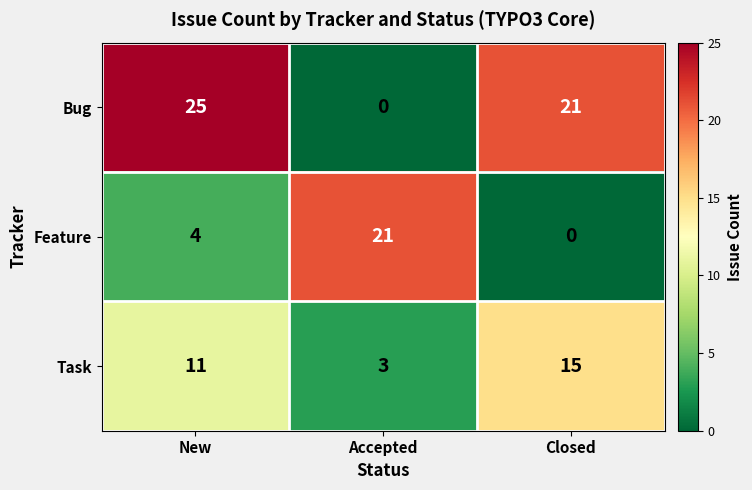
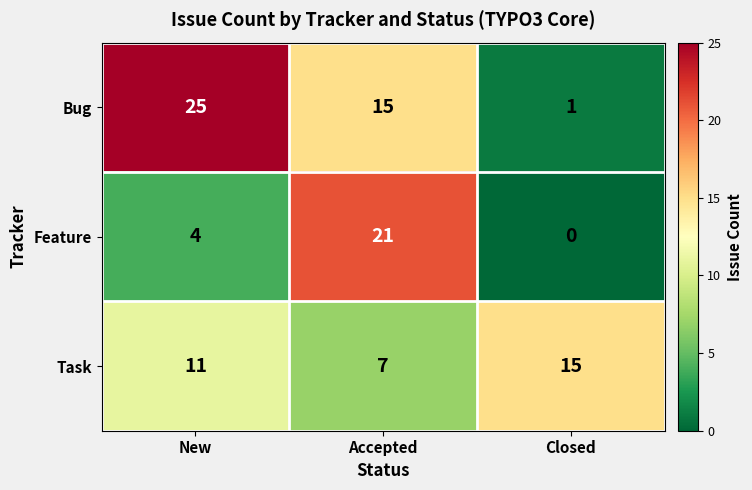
Bug, Accepted: 0 -> 15
Bug, Closed: 21 -> 1
Task, Accepted: 3 -> 7
